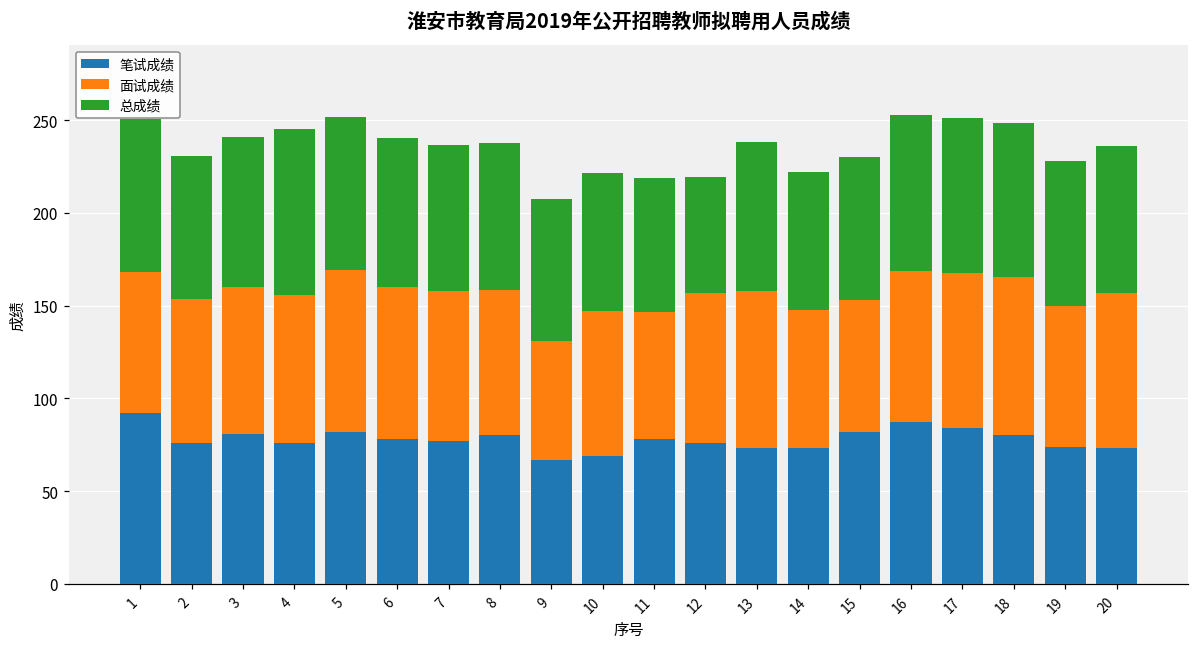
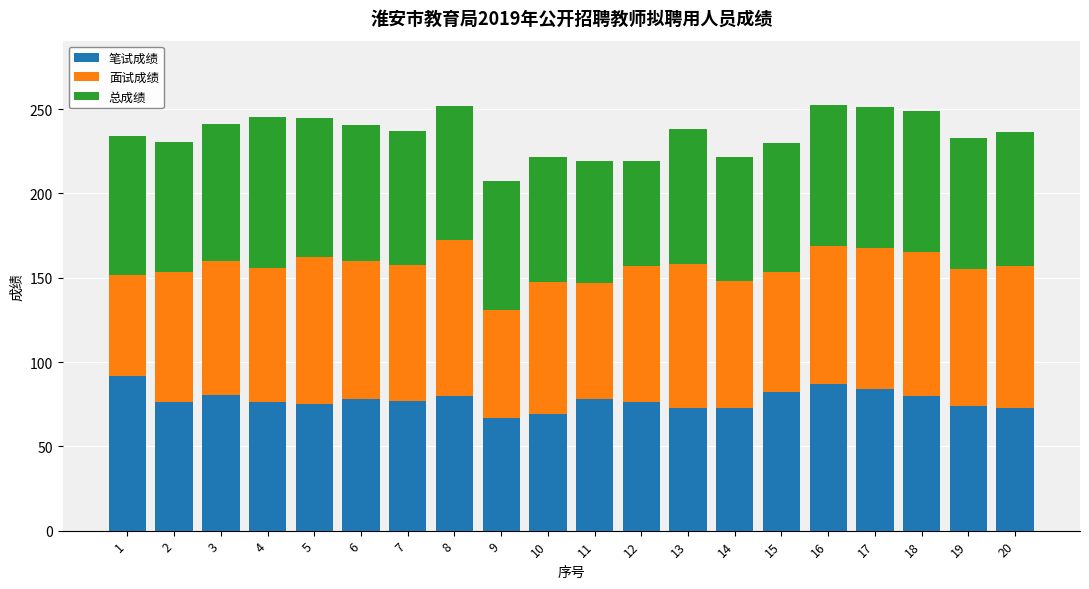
面试成绩, 1: 76 -> 60
笔试成绩, 5: 82 -> 75
面试成绩, 8: 79 -> 93
面试成绩, 19: 76 -> 81
